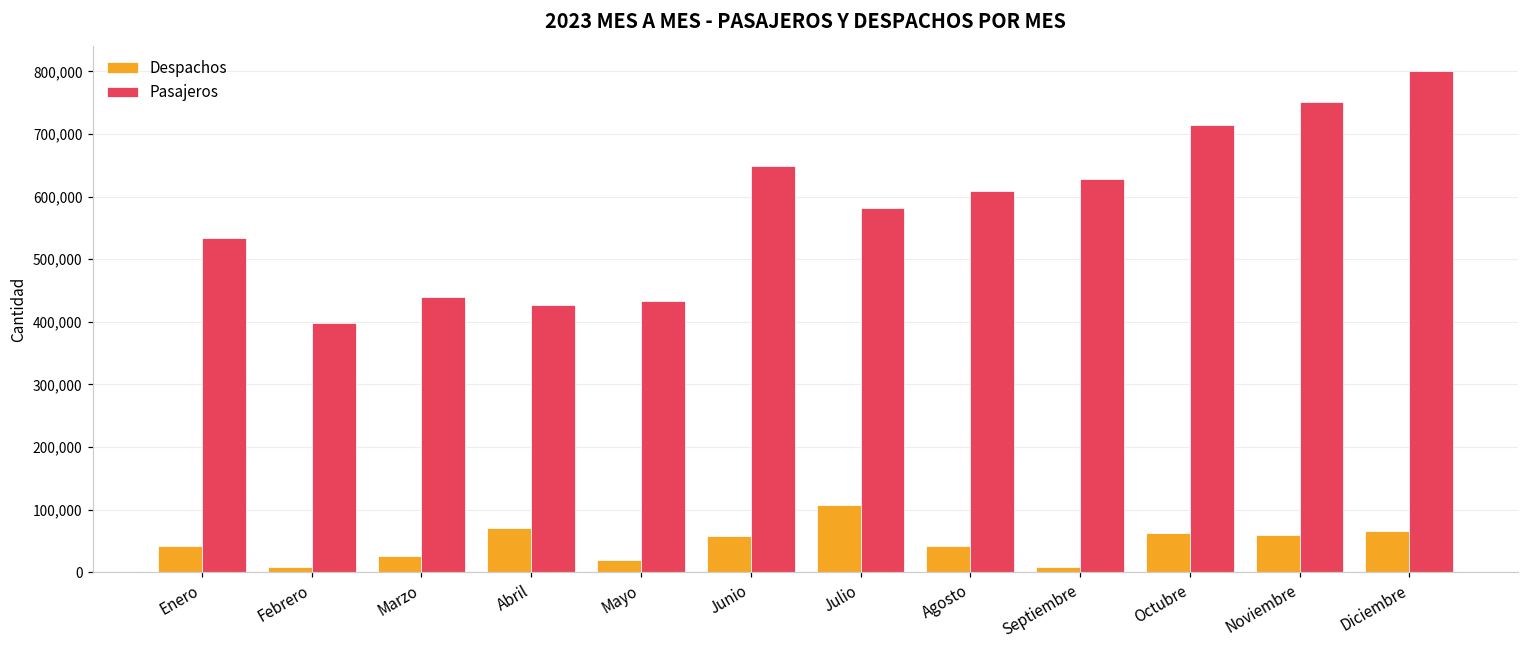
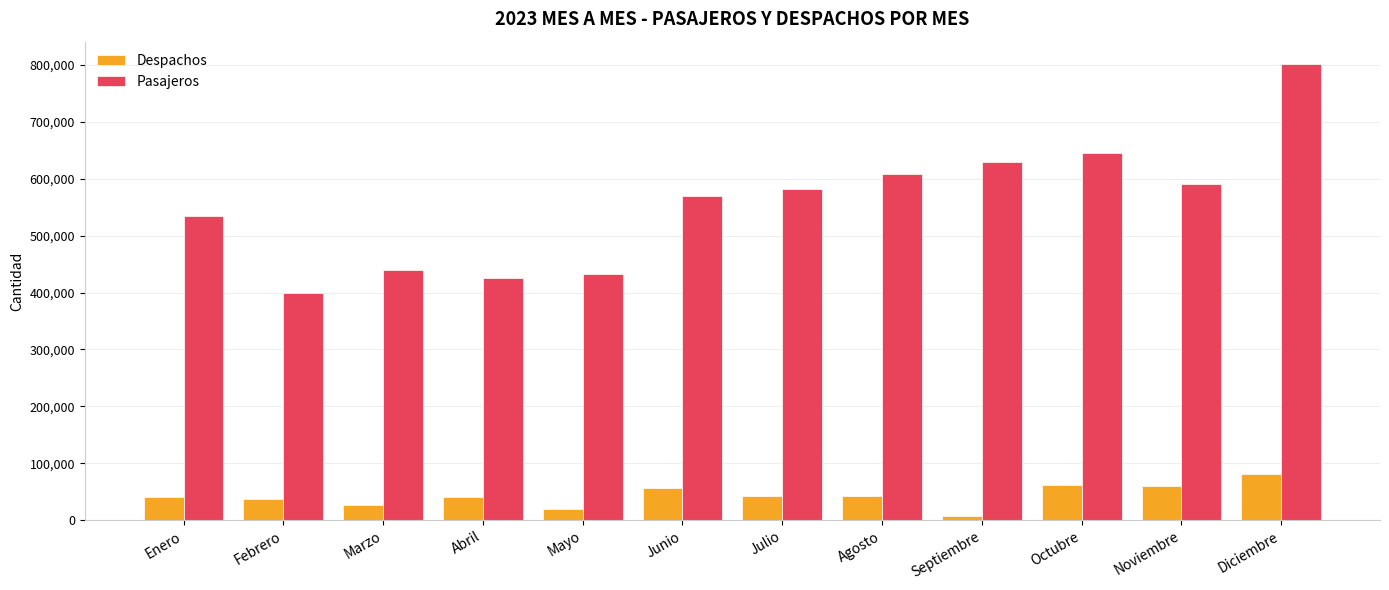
Despachos, Febrero: 10,000 -> 40,000
Despachos, Abril: 70,000 -> 40,000
Pasajeros, Junio: 650,000 -> 570,000
Despachos, Julio: 110,000 -> 40,000
Pasajeros, Octubre: 710,000 -> 650,000
Pasajeros, Noviembre: 750,000 -> 590,000
Despachos, Diciembre: 70,000 -> 80,000
